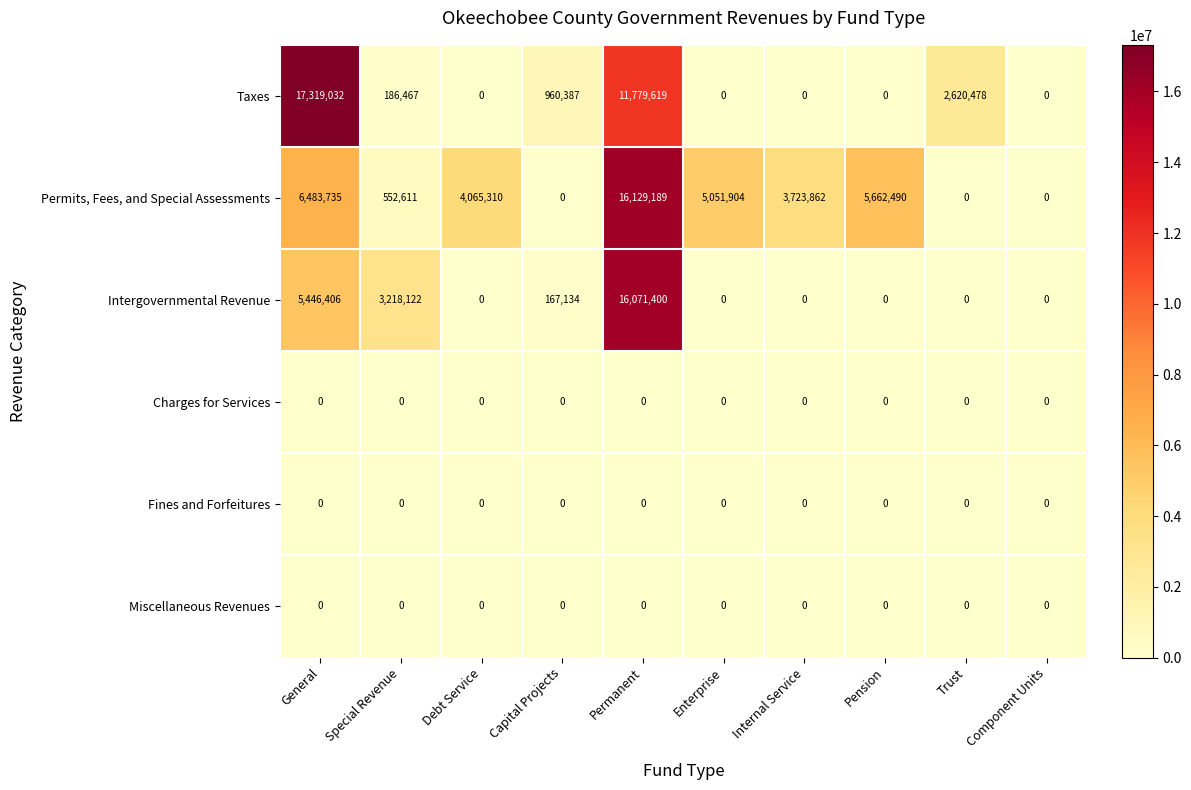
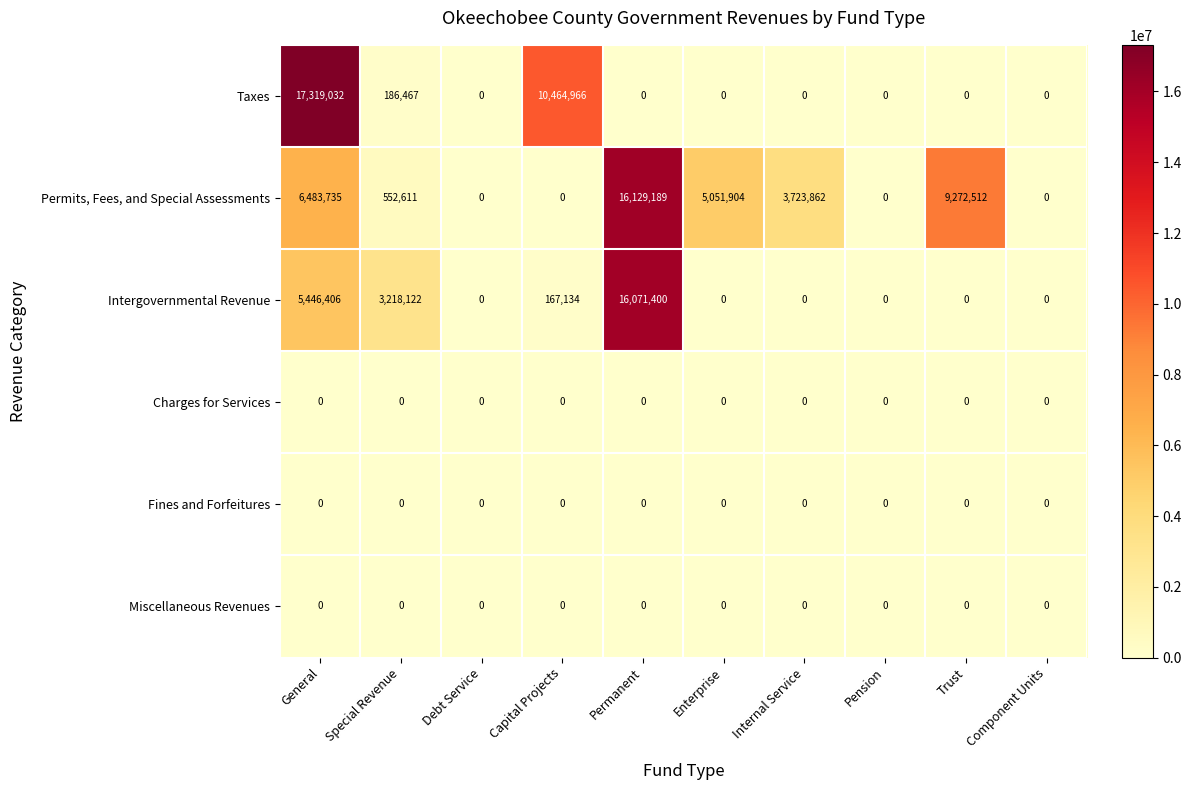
Taxes, Capital Projects: 960,387 -> 10,464,966
Taxes, Permanent: 11,779,619 -> 0
Taxes, Trust: 2,620,478 -> 0
Permits, Fees, and Special Assessments, Debt Service: 4,065,310 -> 0
Permits, Fees, and Special Assessments, Pension: 5,662,490 -> 0
Permits, Fees, and Special Assessments, Trust: 0 -> 9,272,512
